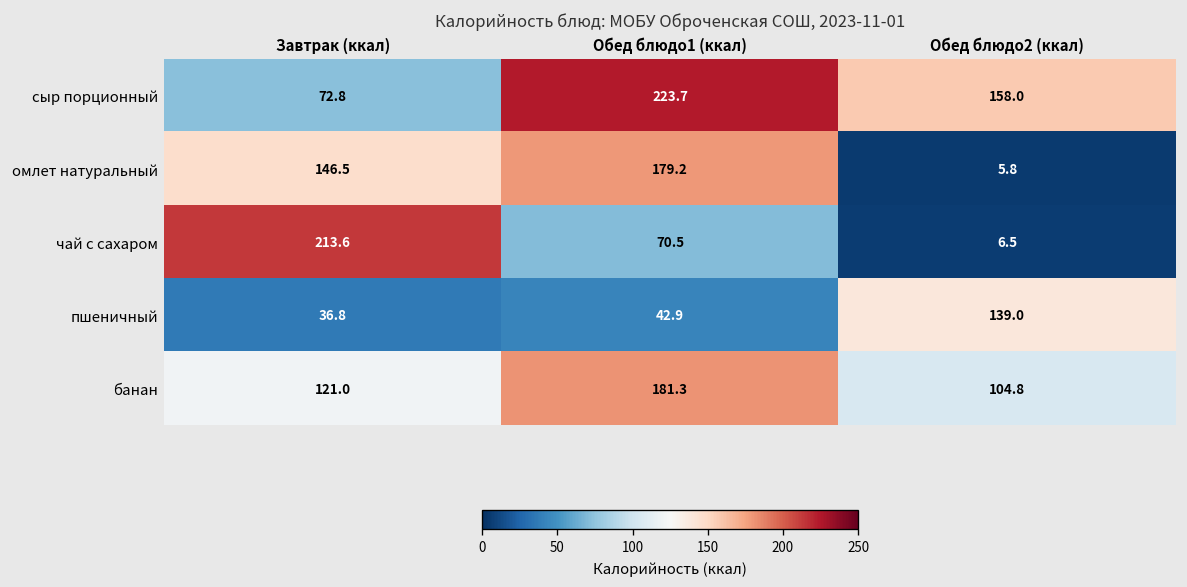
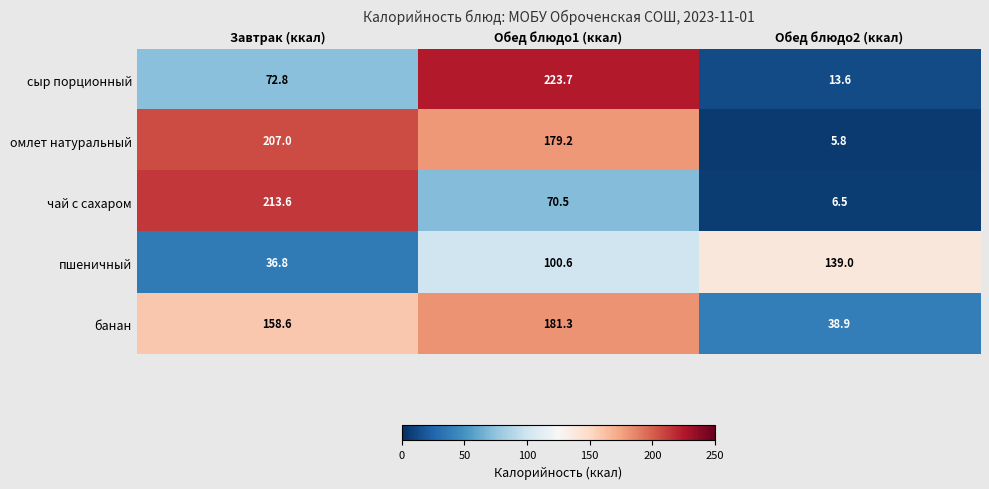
сыр порционный, Обед блюдо2 (ккал): 158.0 -> 13.6
омлет натуральный, Завтрак (ккал): 146.5 -> 207.0
пшеничный, Обед блюдо1 (ккал): 42.9 -> 100.6
банан, Завтрак (ккал): 121.0 -> 158.6
банан, Обед блюдо2 (ккал): 104.8 -> 38.9
